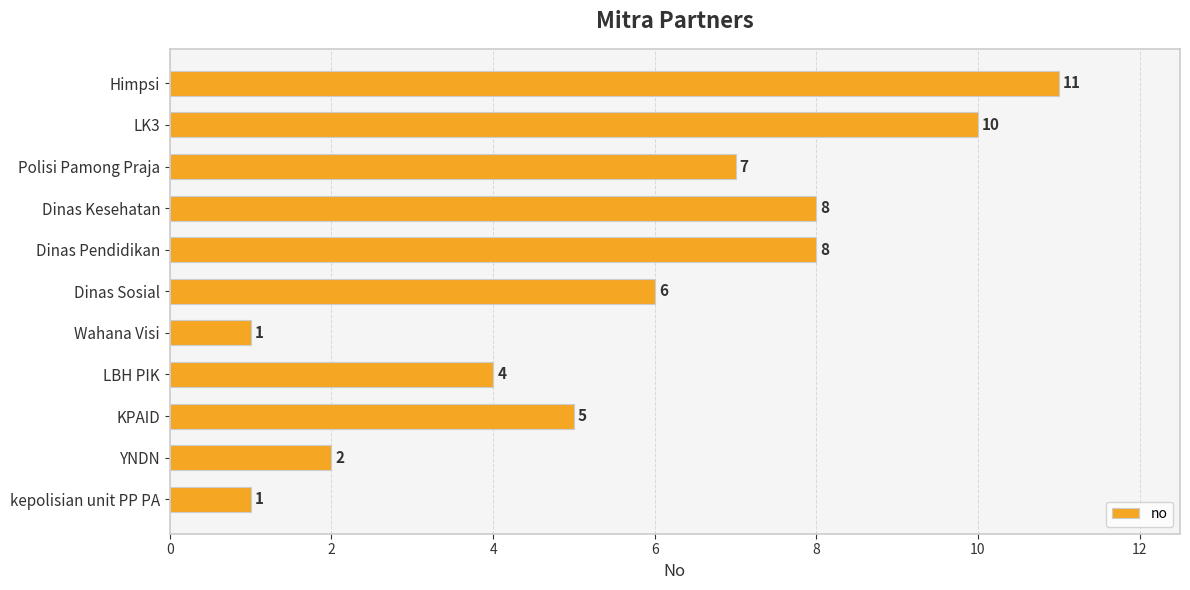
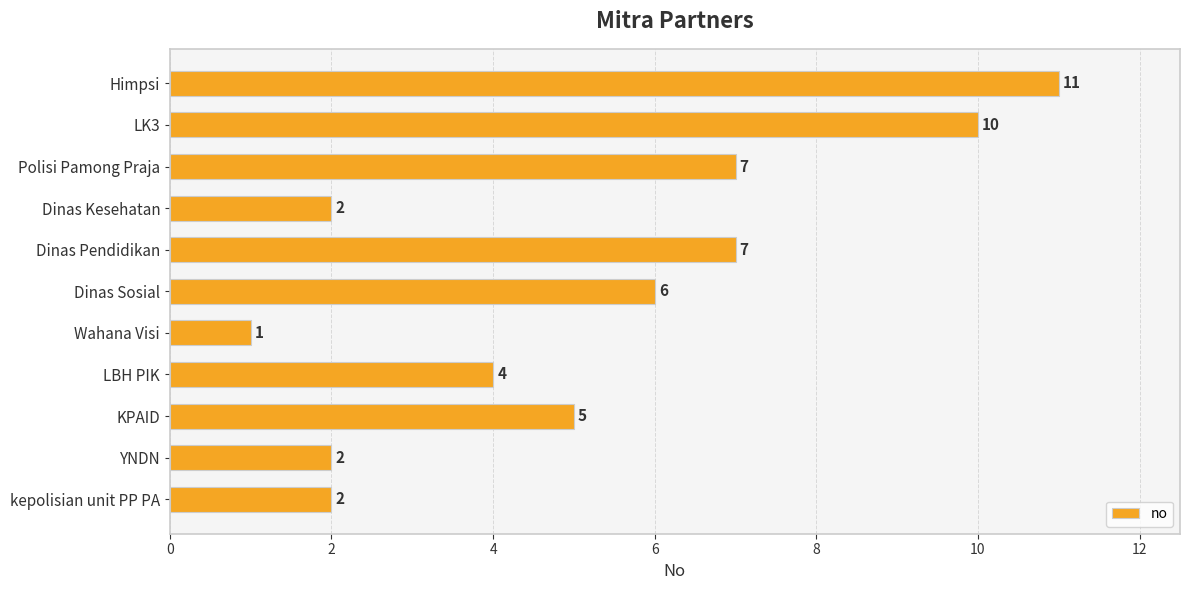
Dinas Kesehatan: 8 -> 2
Dinas Pendidikan: 8 -> 7
kepolisian unit PP PA: 1 -> 2
